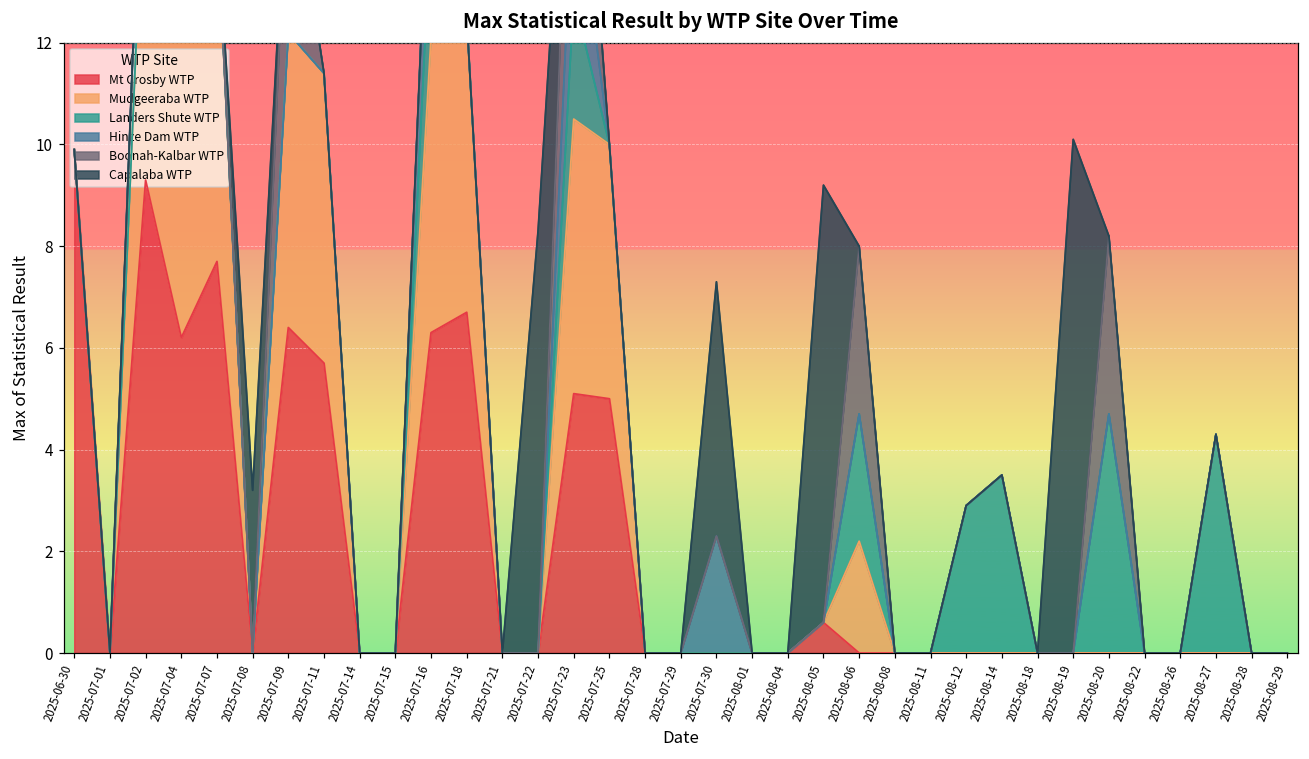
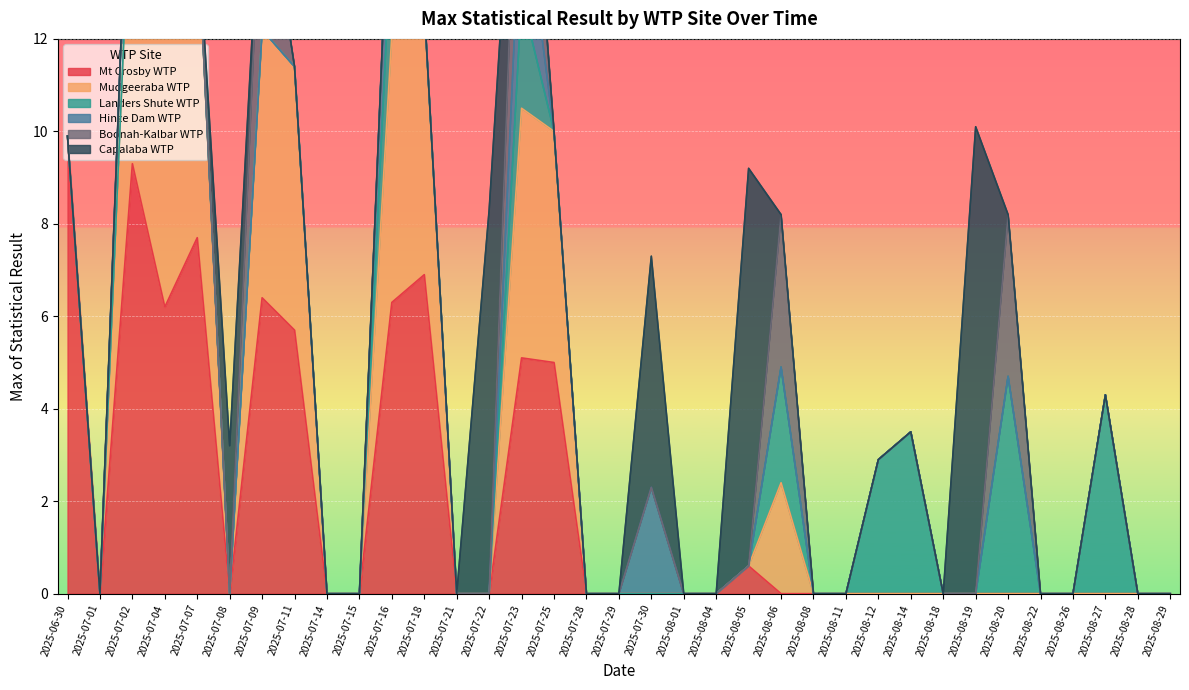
Mt Crosby WTP, 2025-07-18: 6.7 -> 6.9
Mudgeeraba WTP, 2025-08-06: 2.2 -> 2.4
